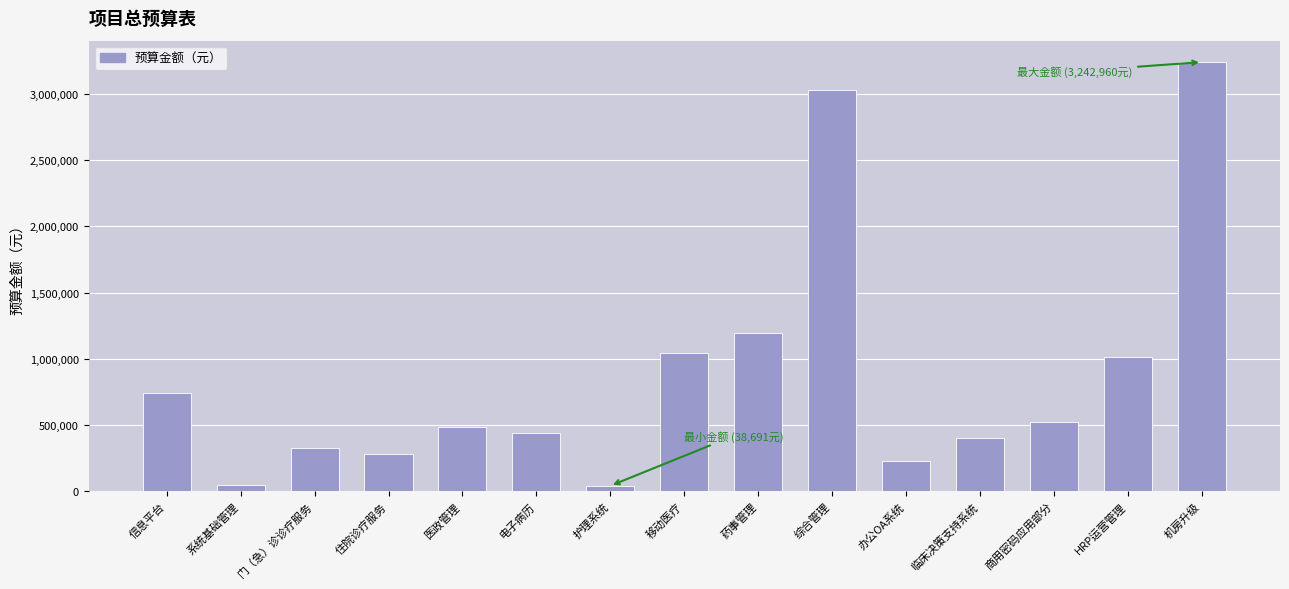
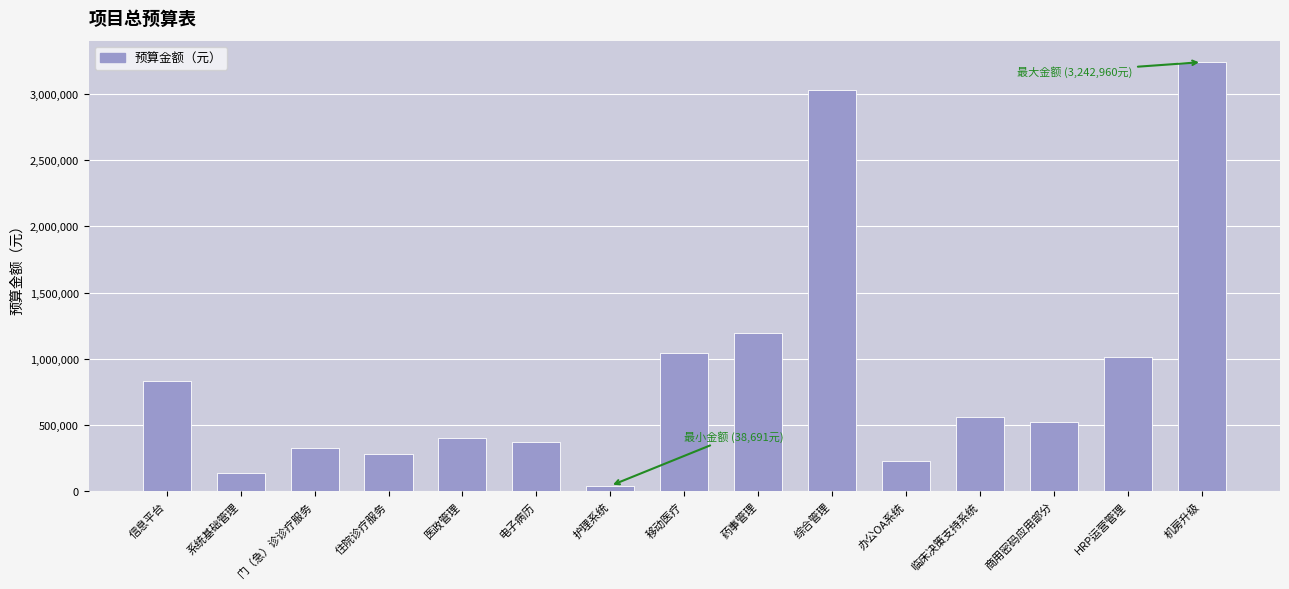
信息平台: 740,000 -> 830,000
系统基础管理: 50,000 -> 140,000
医政管理: 480,000 -> 400,000
电子病历: 430,000 -> 370,000
临床决策支持系统: 400,000 -> 560,000
